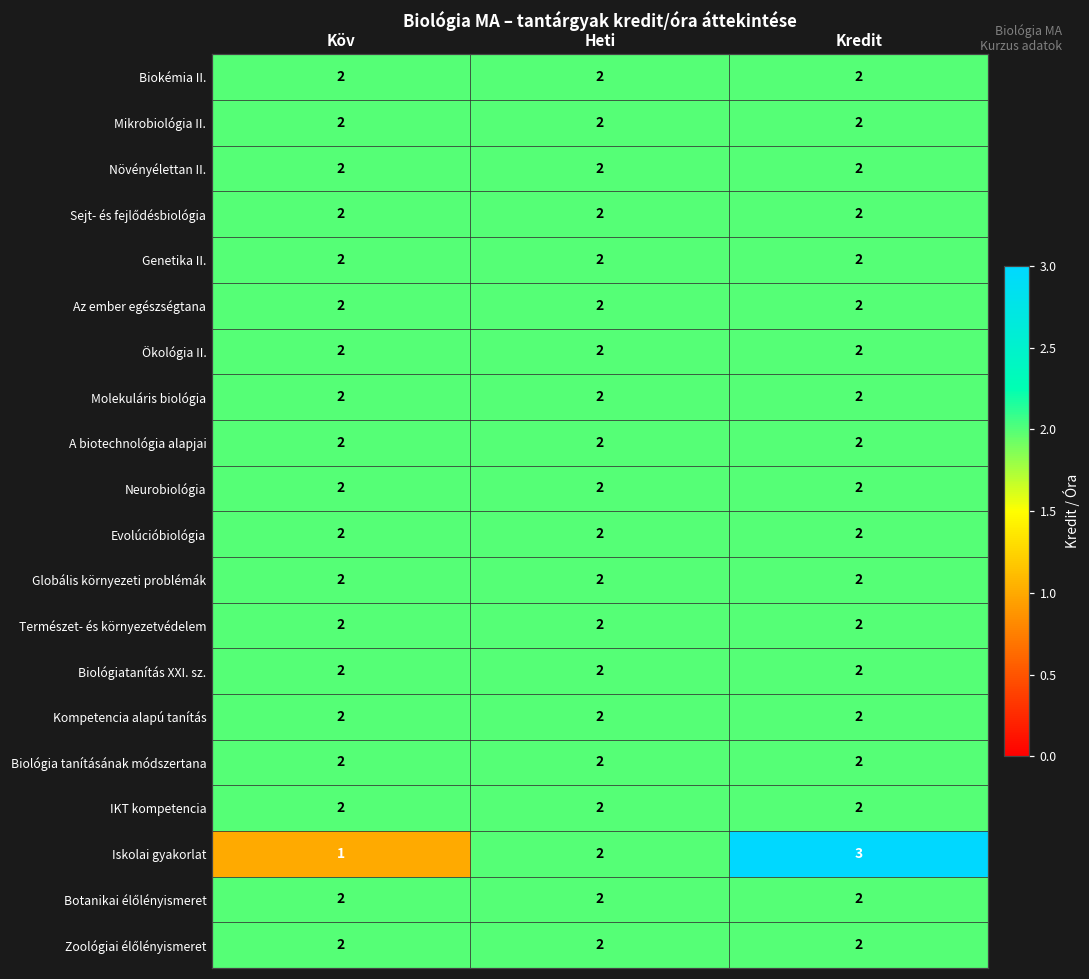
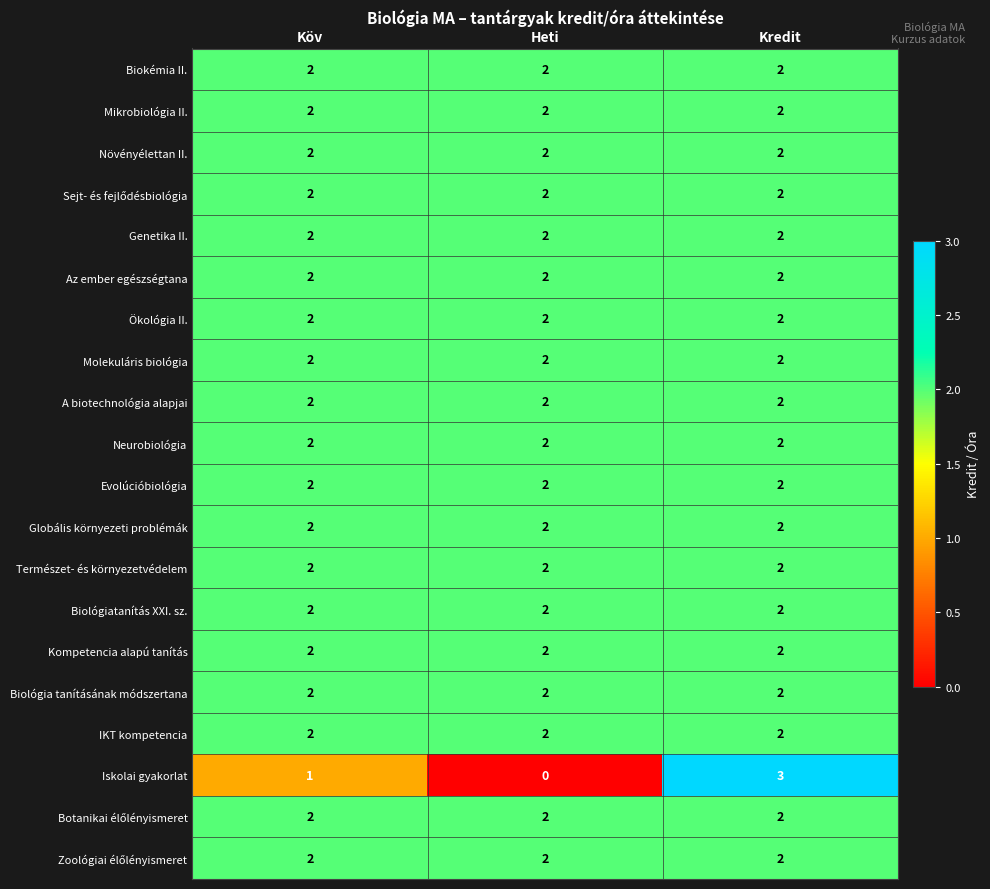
Iskolai gyakorlat, Heti: 2 -> 0
